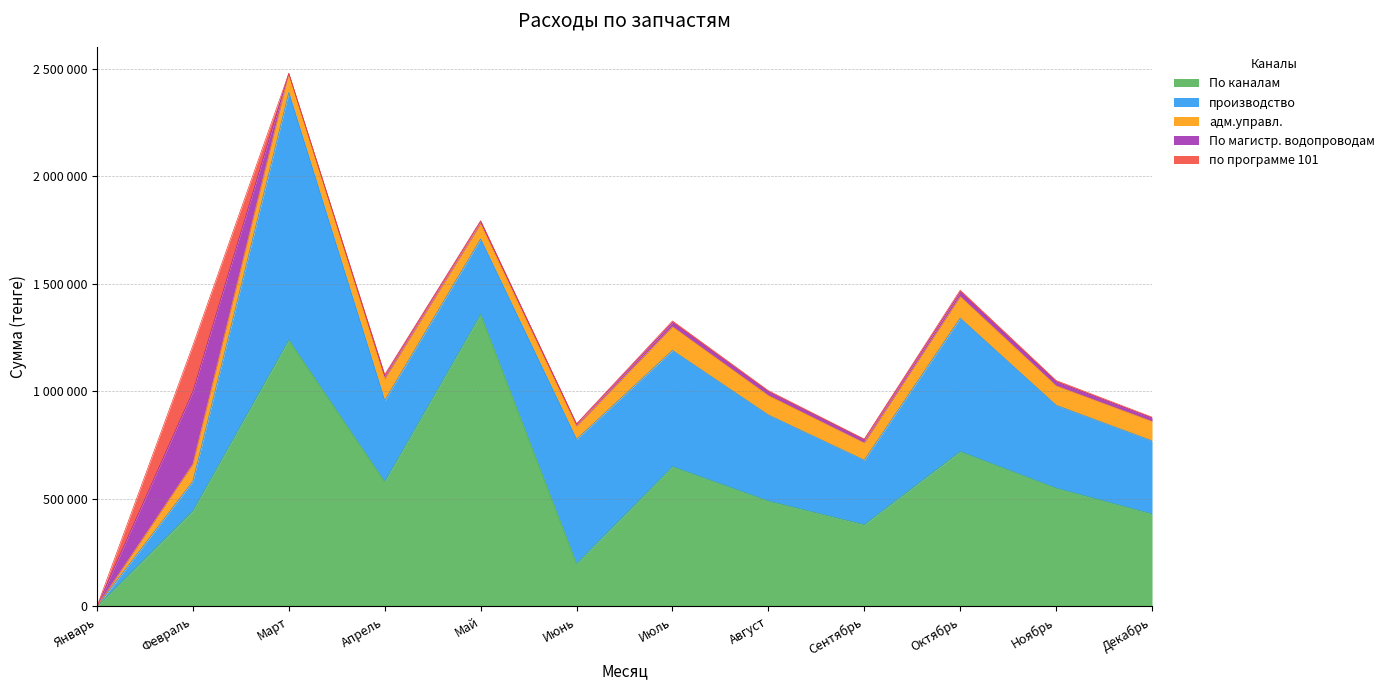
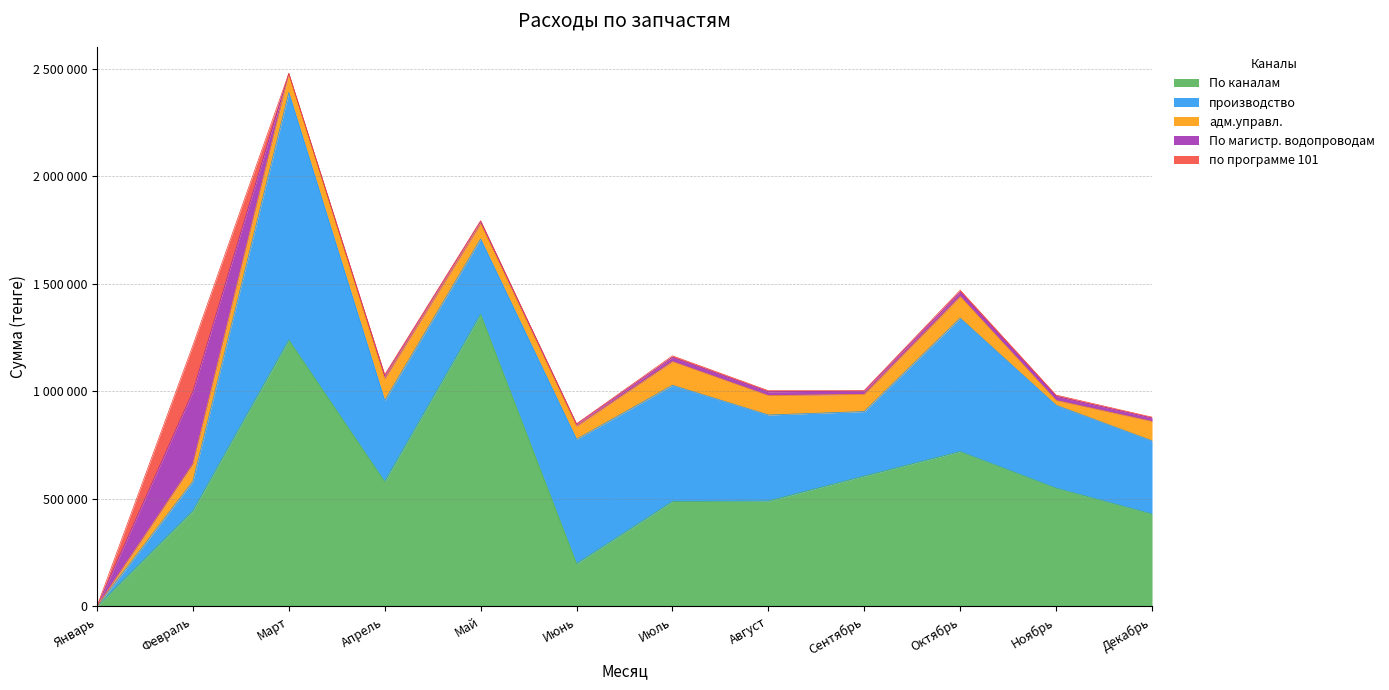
По каналам, Июль: 650000 -> 490000
По каналам, Сентябрь: 380000 -> 610000
адм.управл., Ноябрь: 90000 -> 20000
